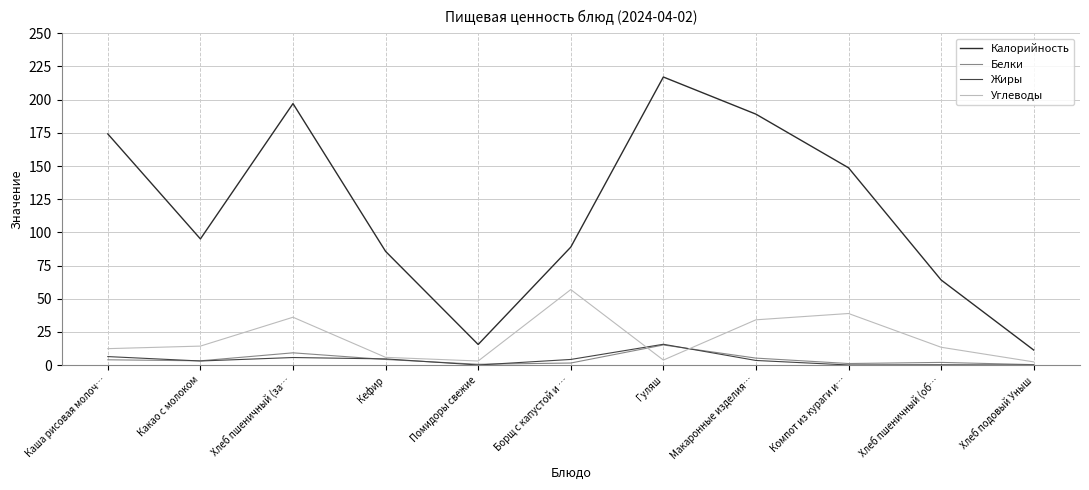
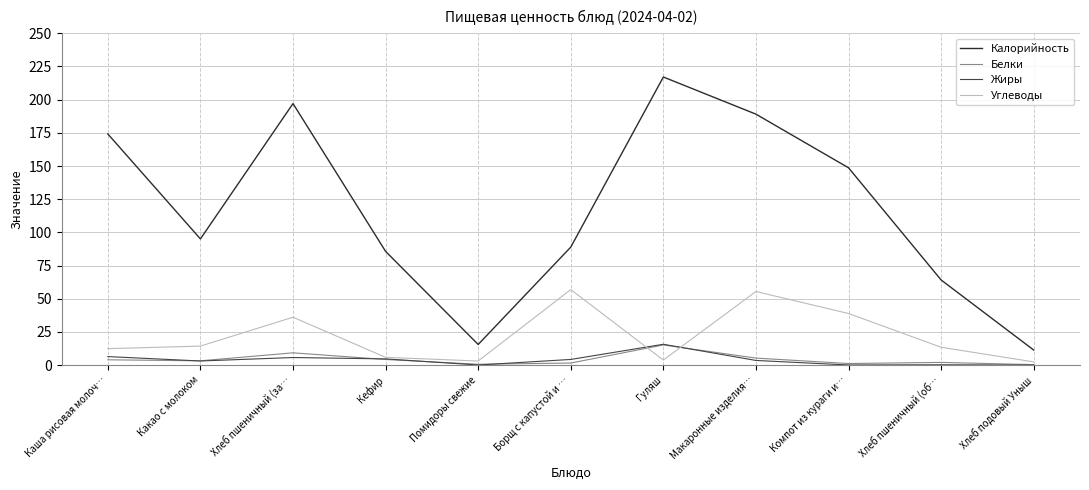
Углеводы, Макаронные изделия…: 34 -> 55
